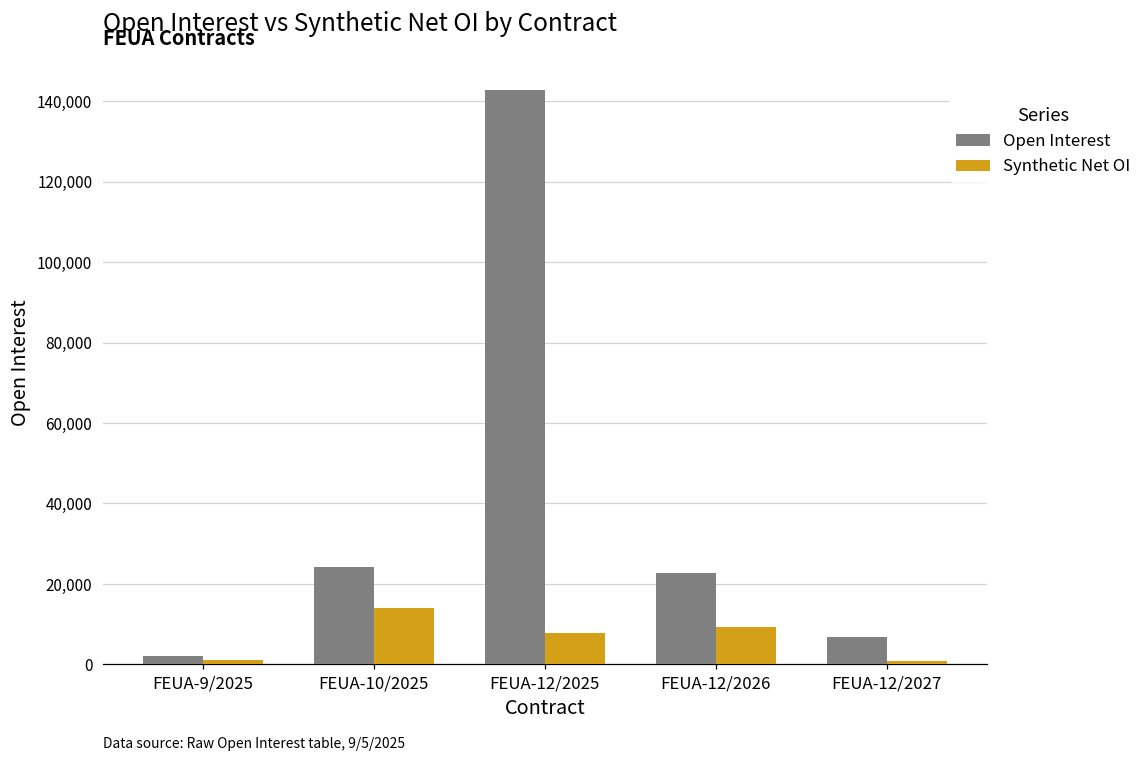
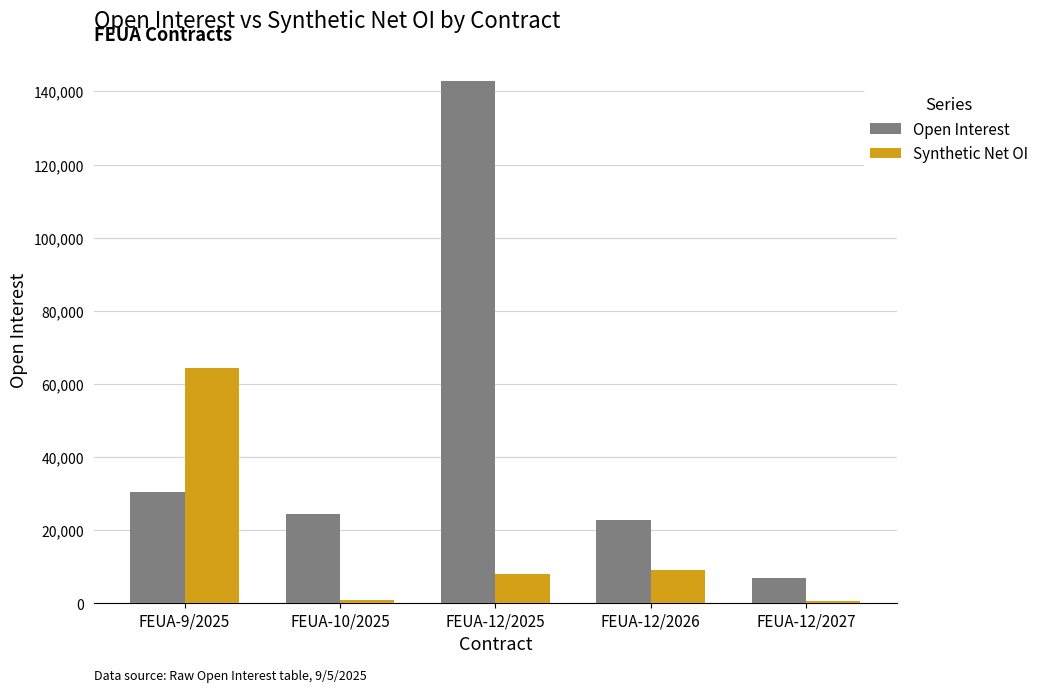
Open Interest, FEUA-9/2025: 2,000 -> 30,000
Synthetic Net OI, FEUA-9/2025: 1,000 -> 64,000
Synthetic Net OI, FEUA-10/2025: 14,000 -> 1,000
